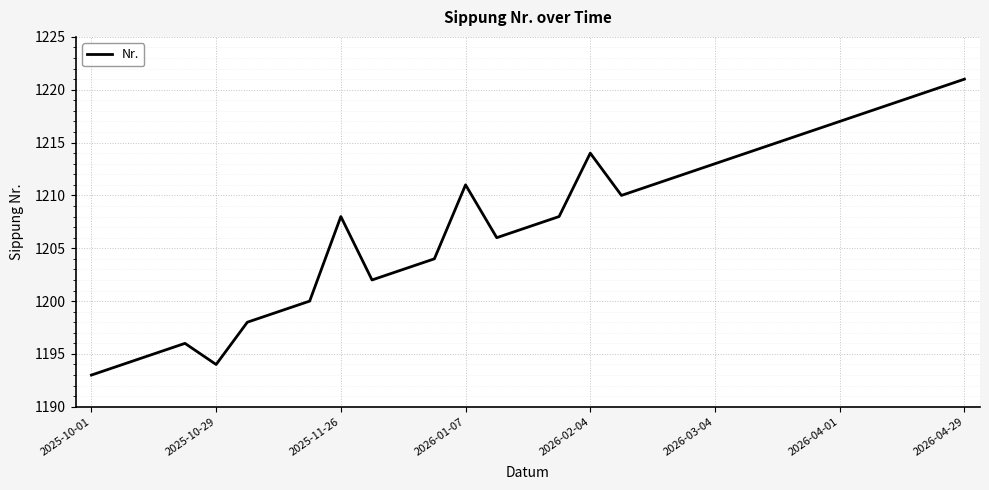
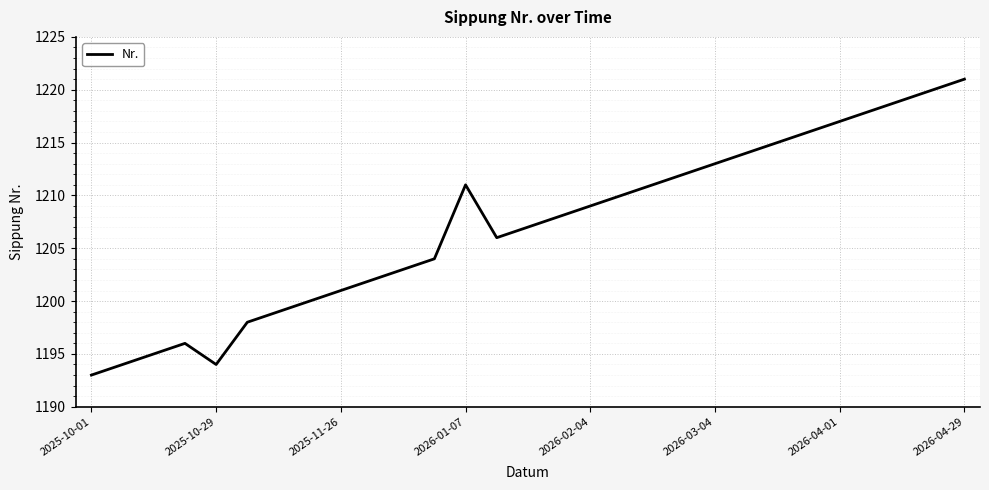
2025-11-26: 1208 -> 1201
2026-02-04: 1214 -> 1209
